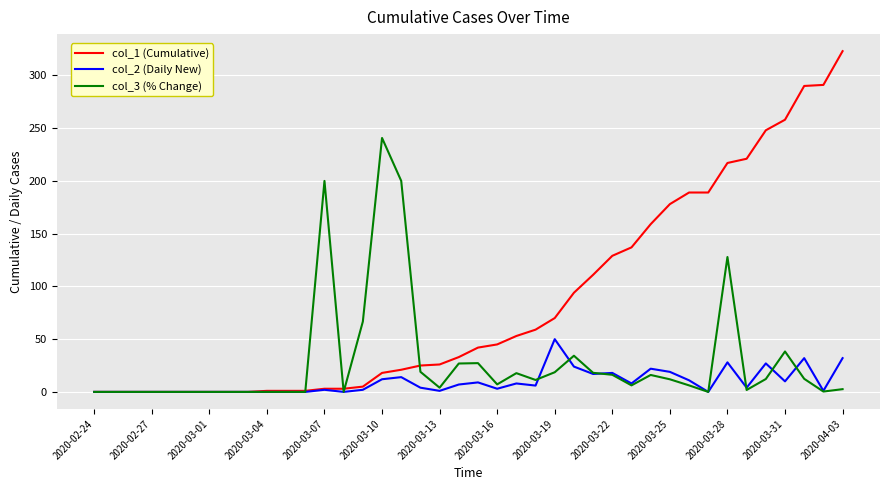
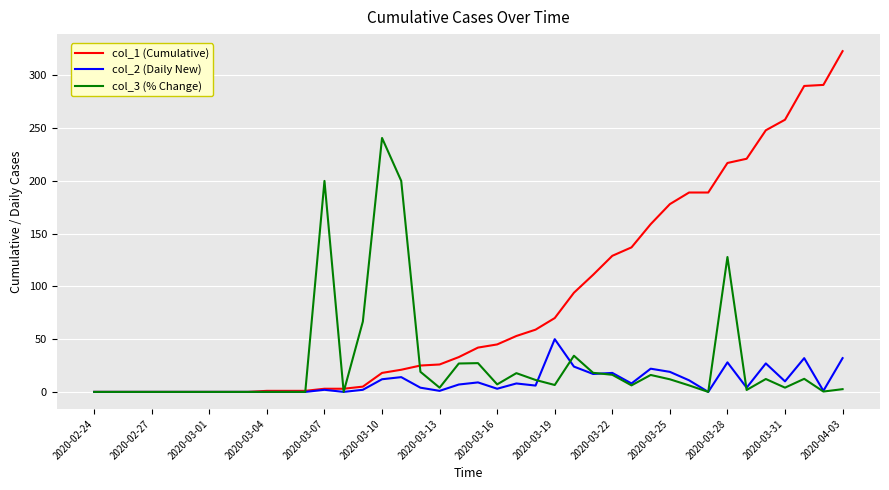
col_3 (% Change), 2020-03-19: 19 -> 7
col_3 (% Change), 2020-03-31: 38 -> 4
